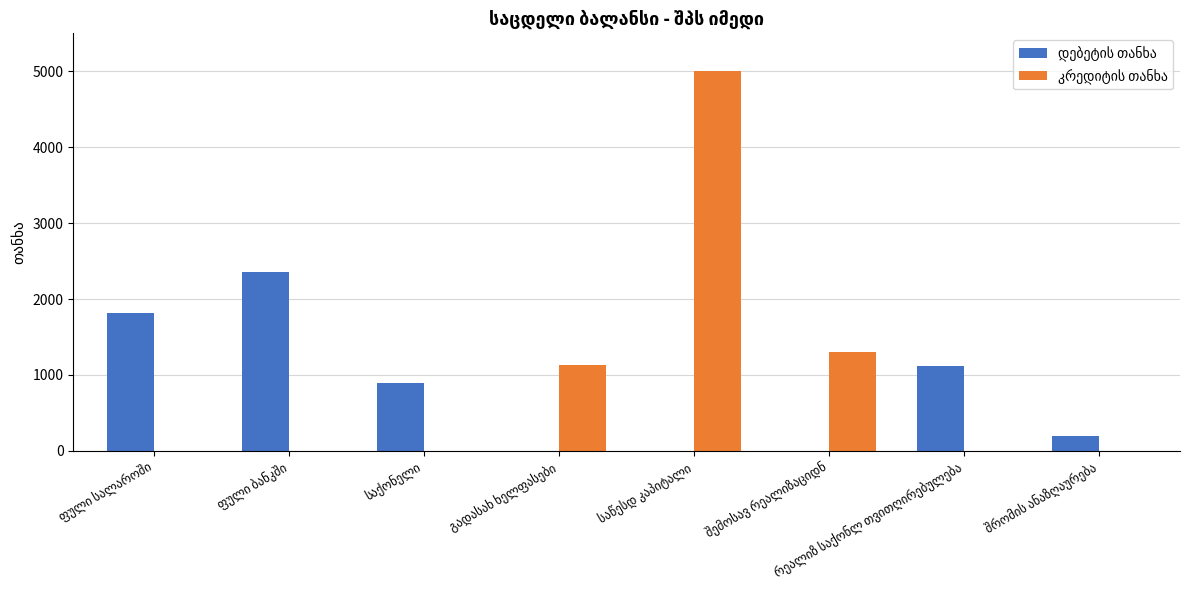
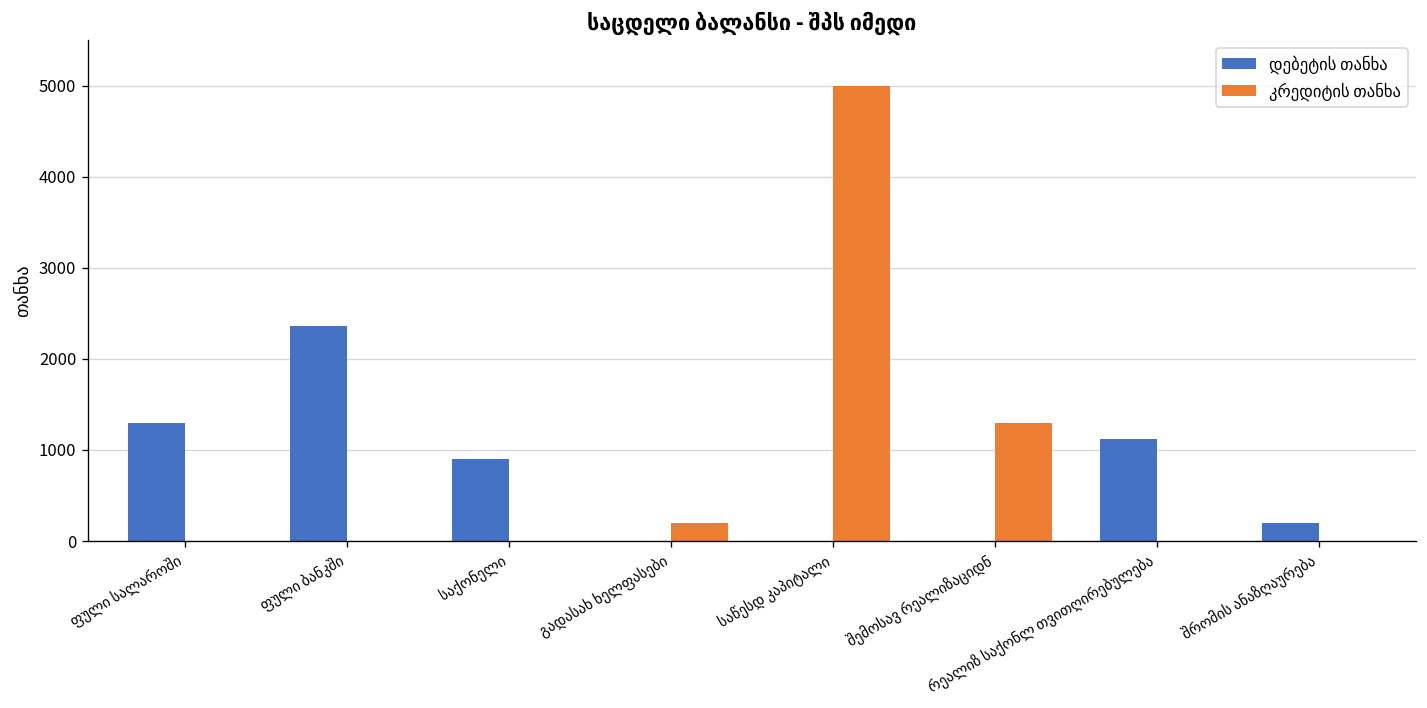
დებეტის თანხა, ფული სალაროში: 1800 -> 1300
კრედიტის თანხა, გადასახ ხელფასები: 1100 -> 200
